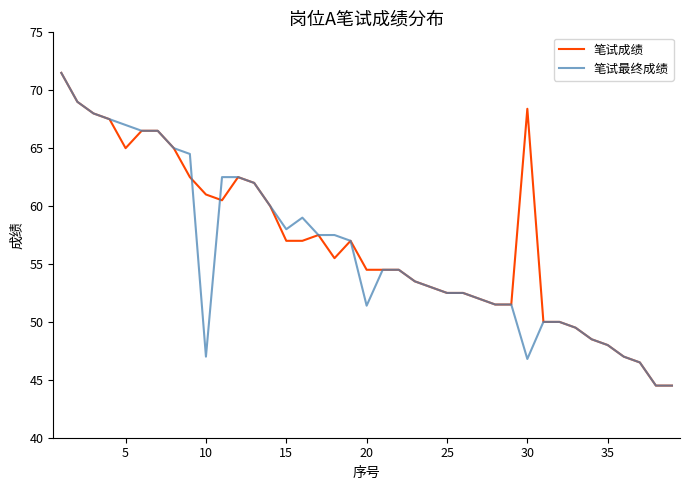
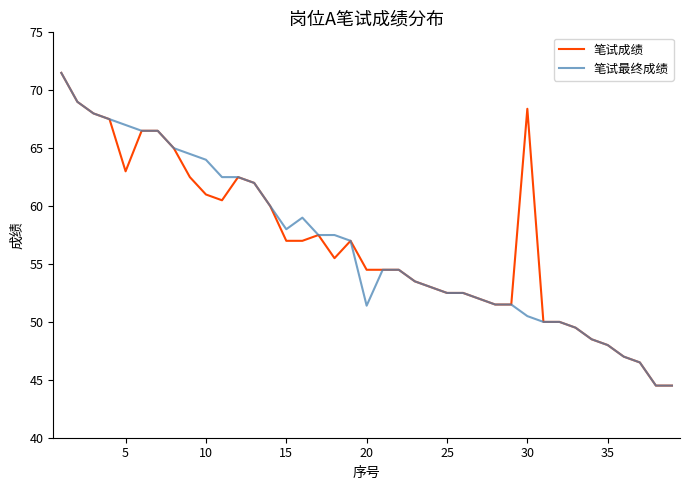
笔试成绩, 5: 65 -> 63
笔试最终成绩, 10: 47 -> 64
笔试最终成绩, 30: 46.8 -> 50.5
